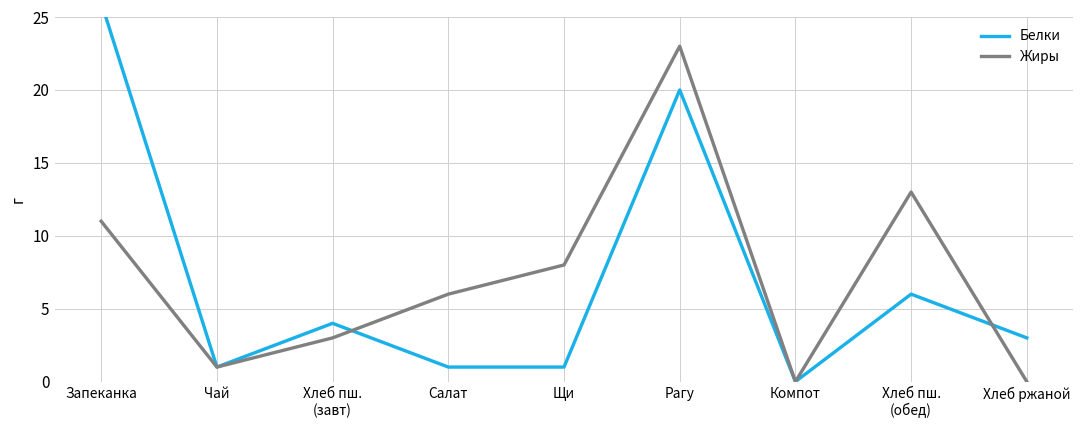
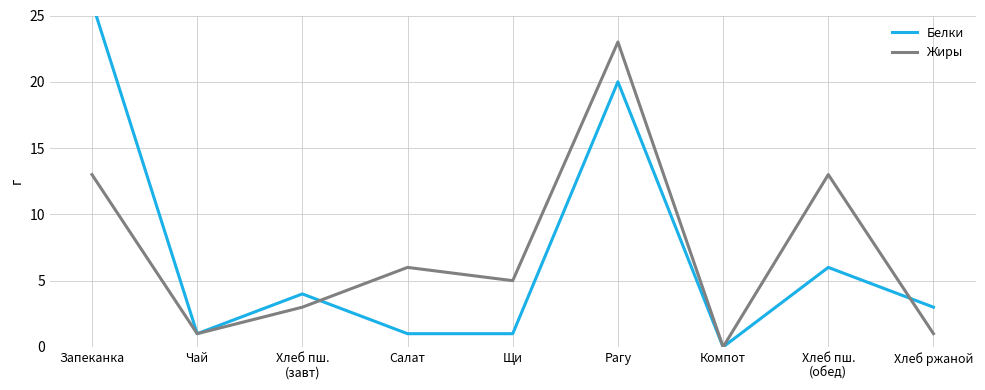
Жиры, Запеканка: 11 -> 13
Жиры, Щи: 8 -> 5
Жиры, Хлеб ржаной: 0 -> 1
